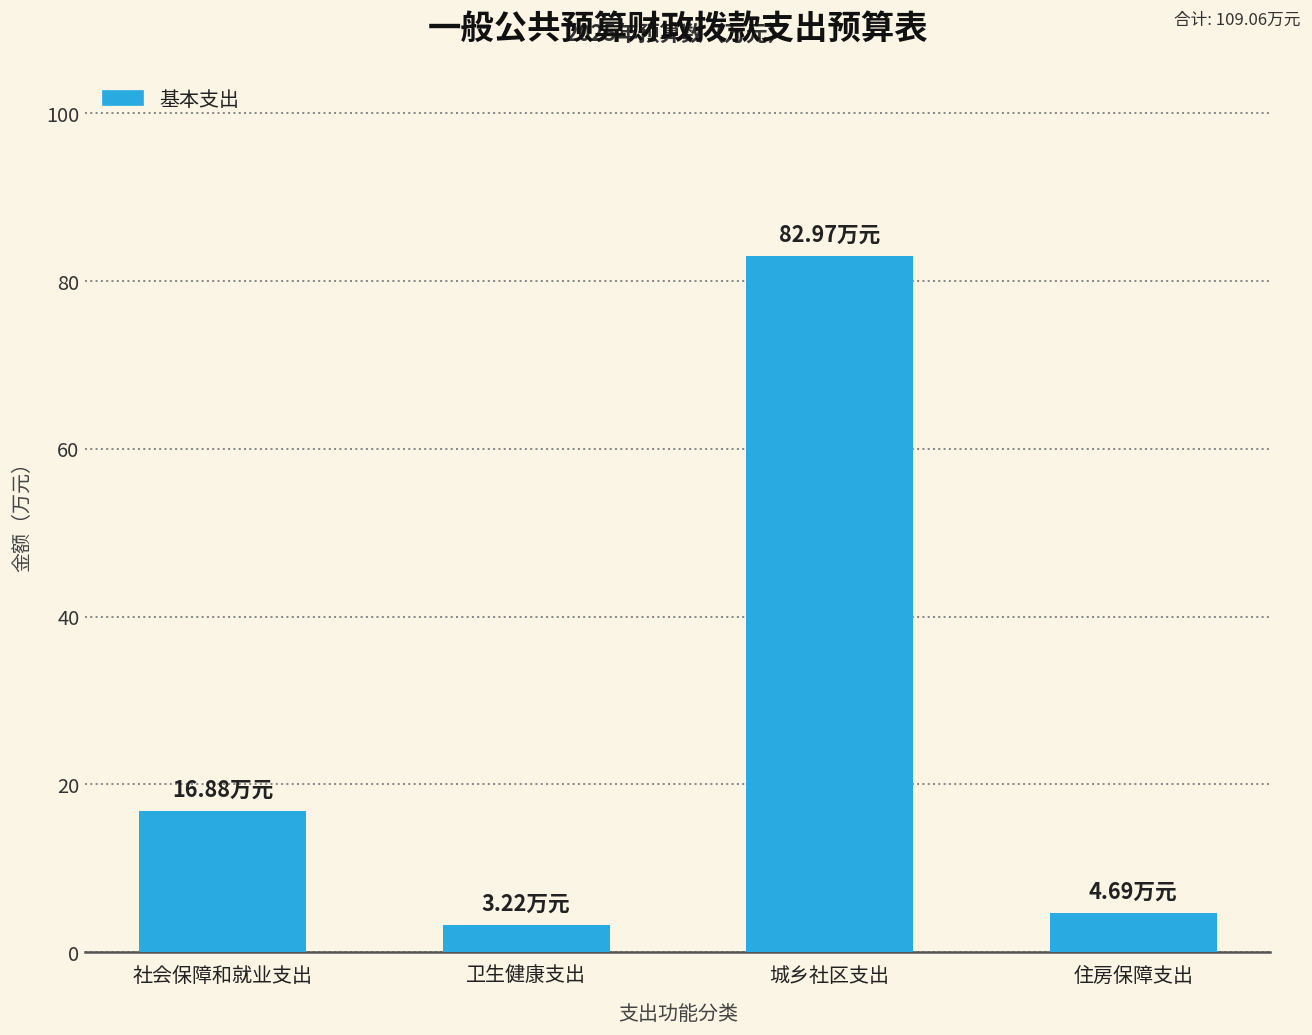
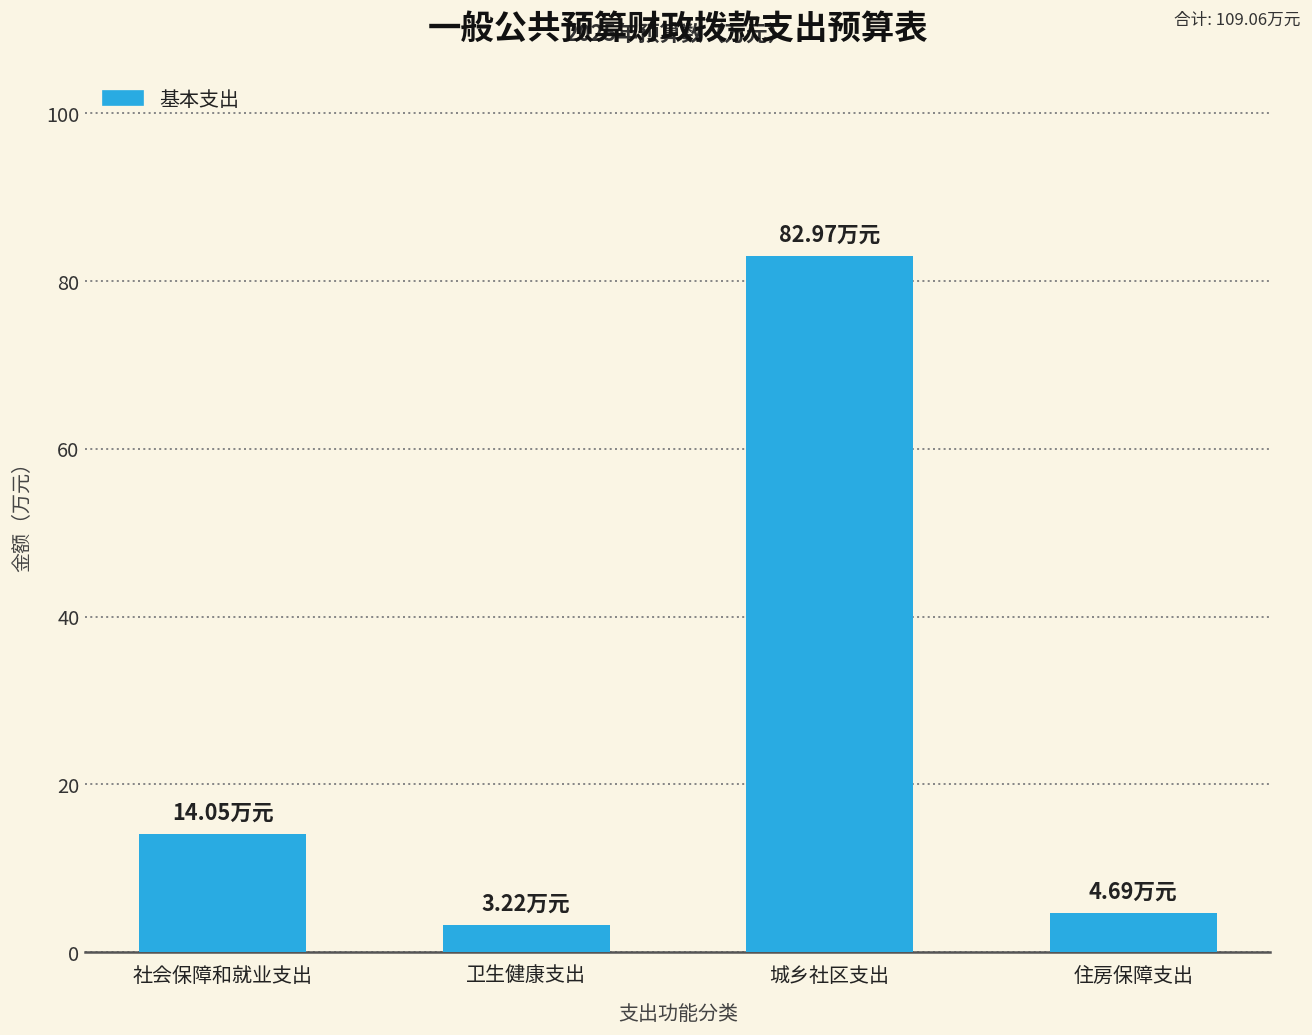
社会保障和就业支出: 16.88 -> 14.05
